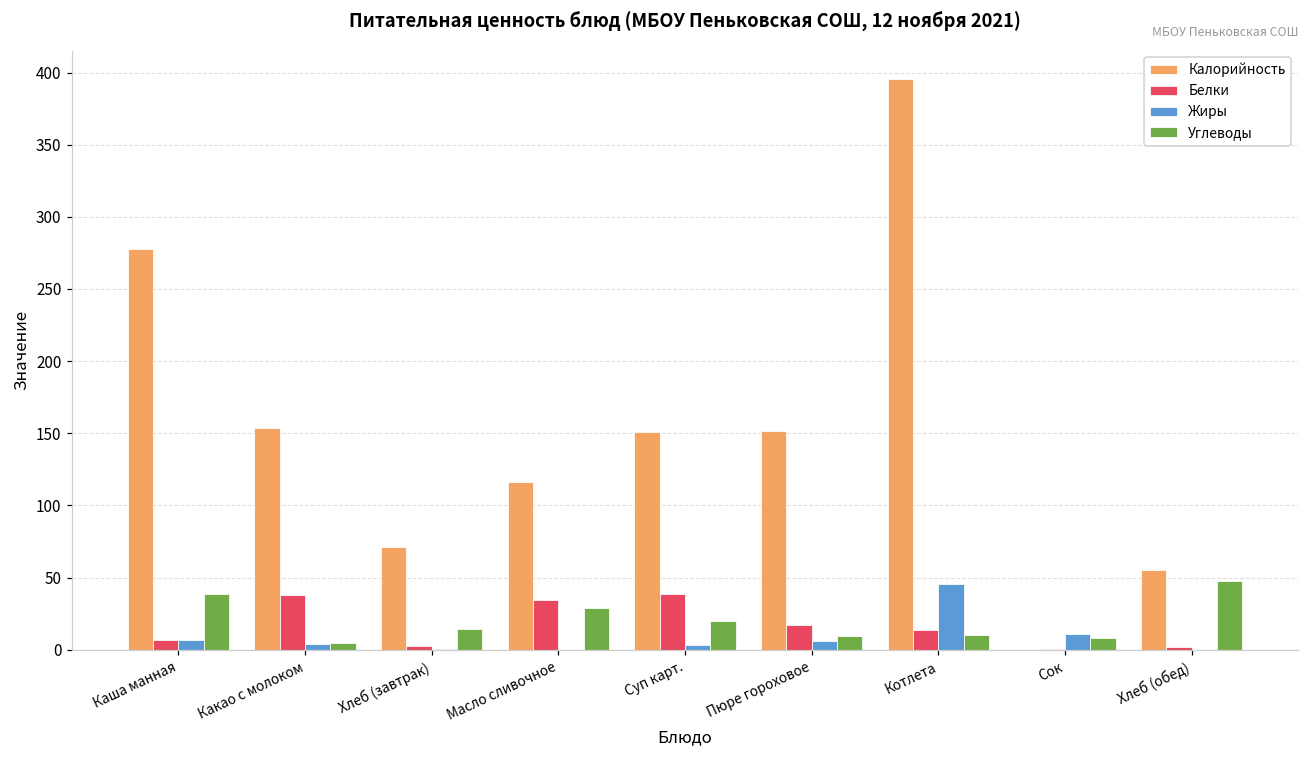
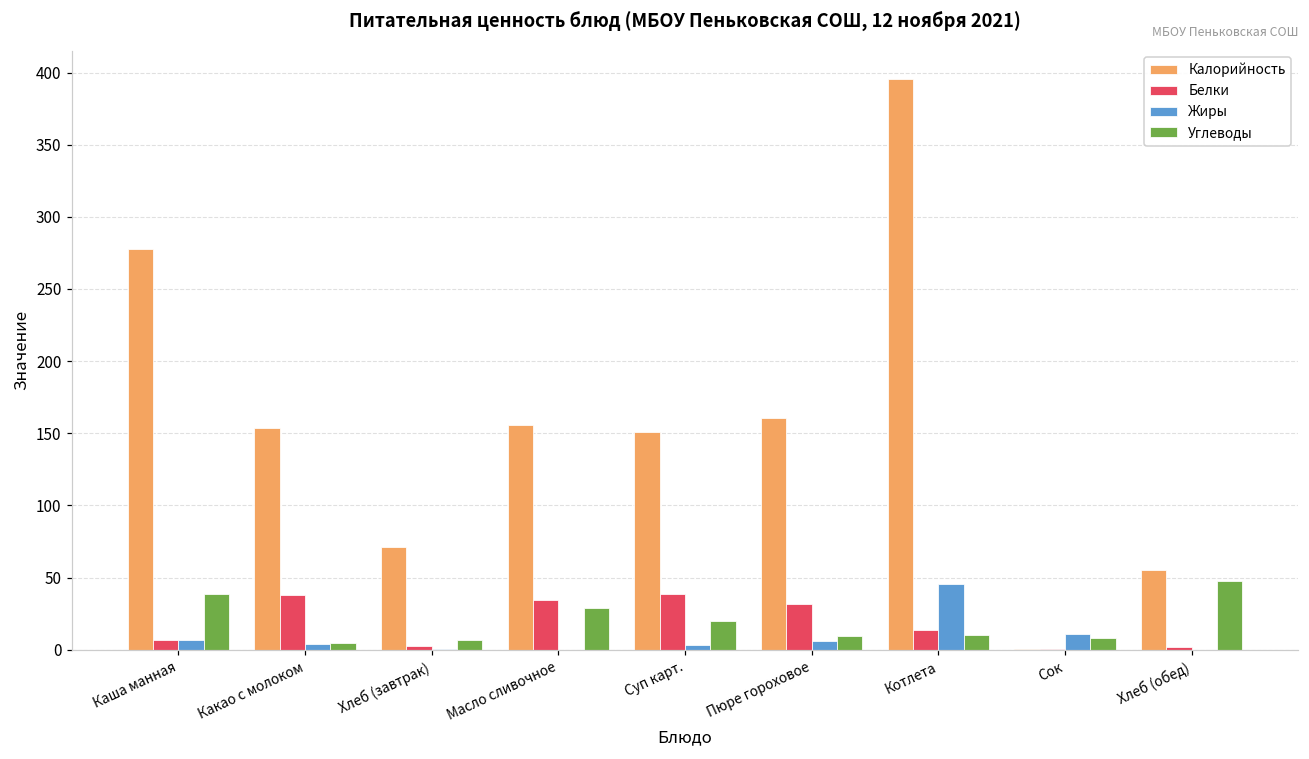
Углеводы, Хлеб (завтрак): 15 -> 7
Калорийность, Масло сливочное: 116 -> 156
Калорийность, Пюре гороховое: 152 -> 160
Белки, Пюре гороховое: 17 -> 32
